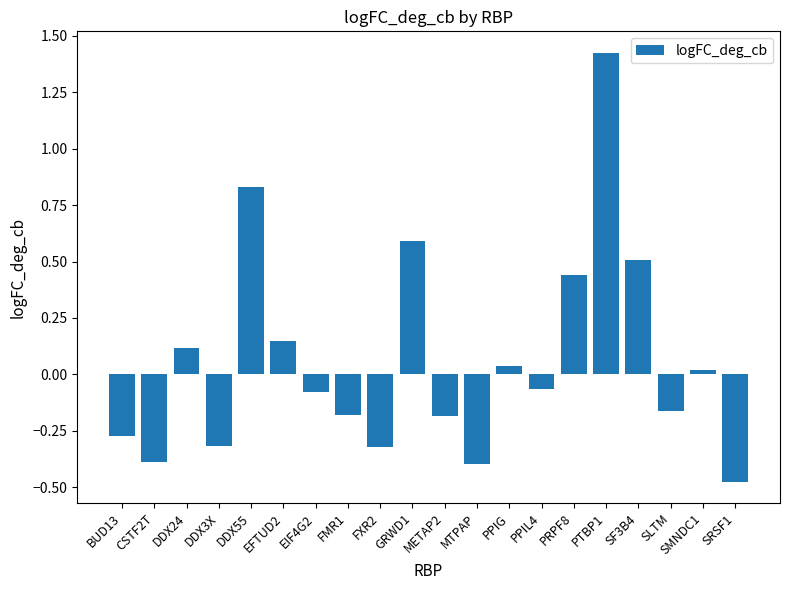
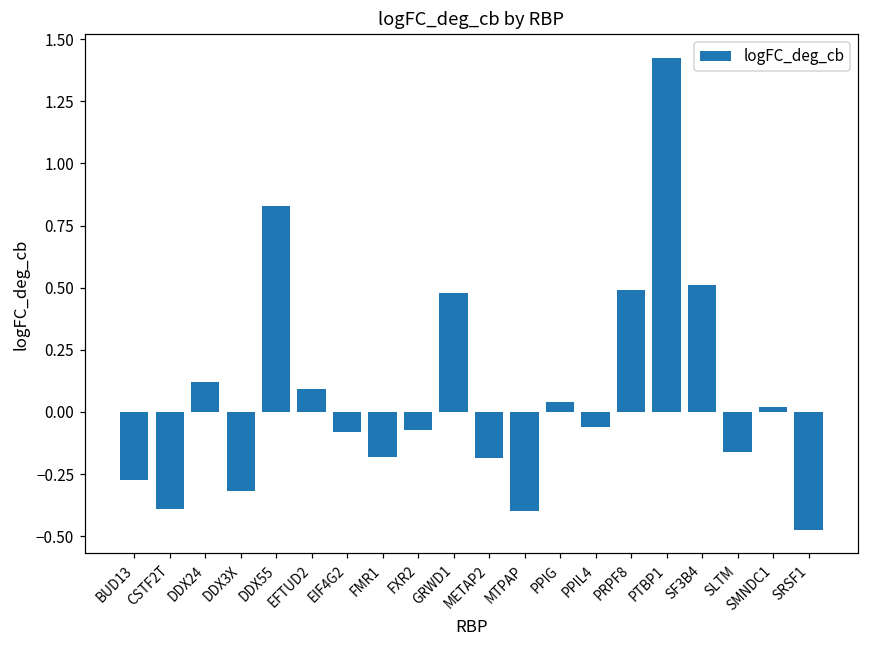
EFTUD2: 0.15 -> 0.09
FXR2: -0.32 -> -0.07
GRWD1: 0.59 -> 0.48
PRPF8: 0.44 -> 0.49
